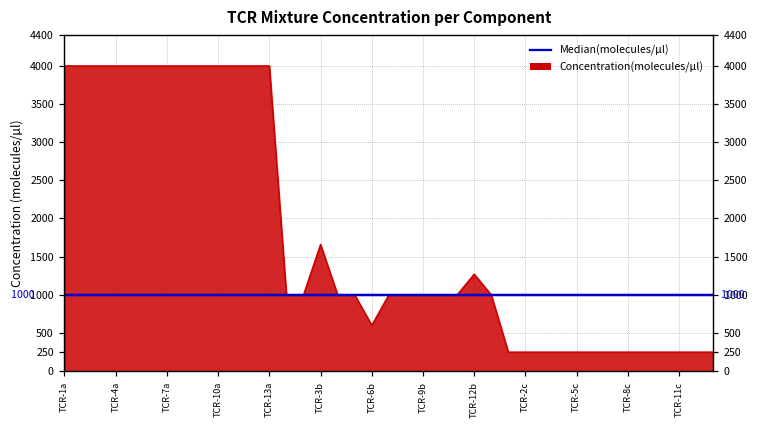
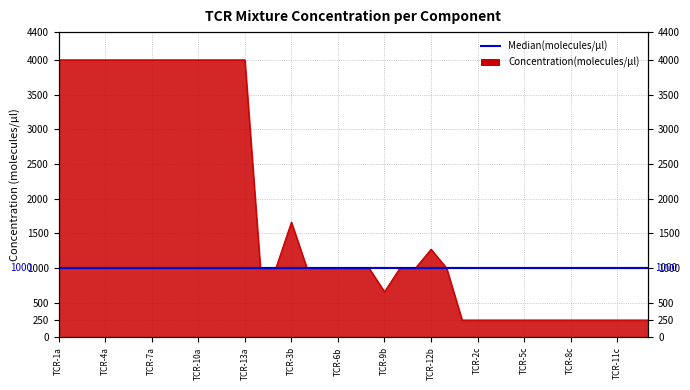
TCR-6b: 600 -> 1000
TCR-9b: 1000 -> 700
